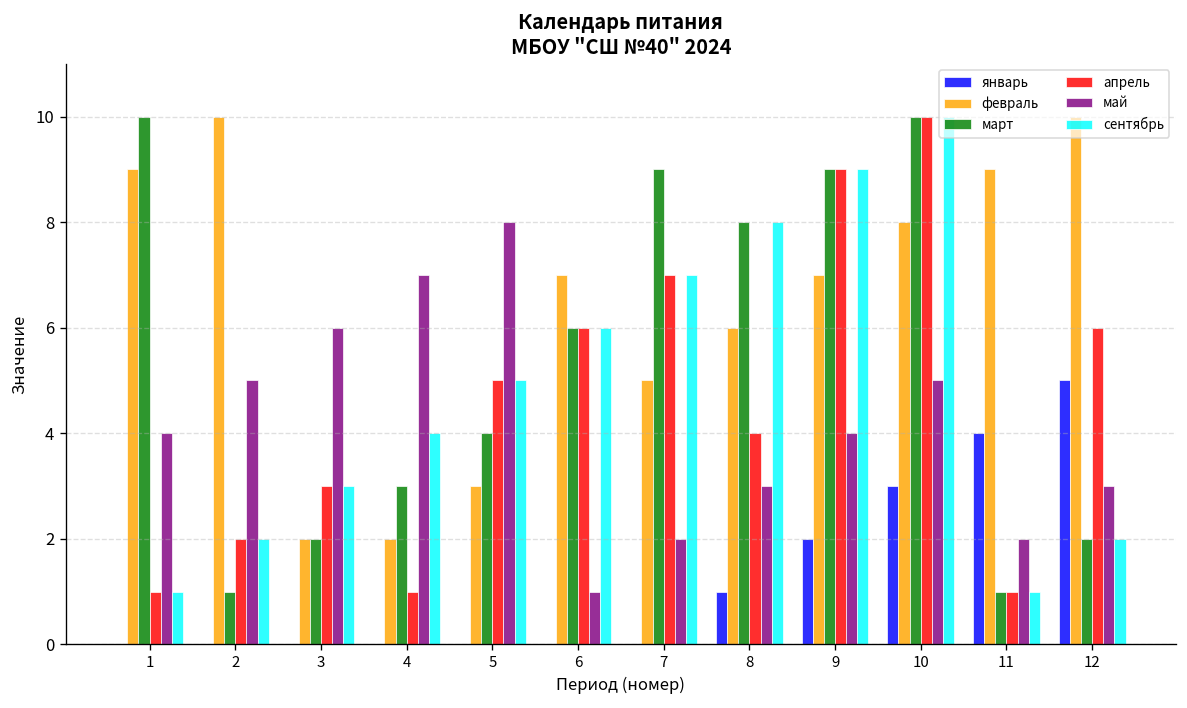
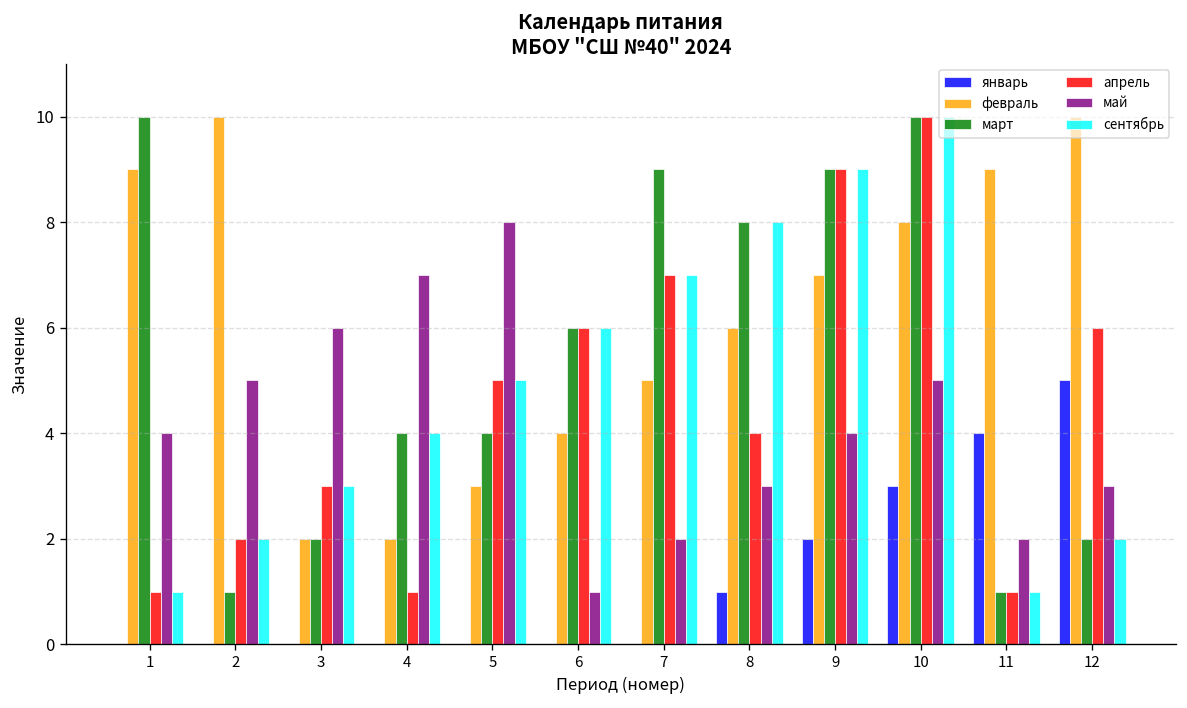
март, 4: 3 -> 4
февраль, 6: 7 -> 4
